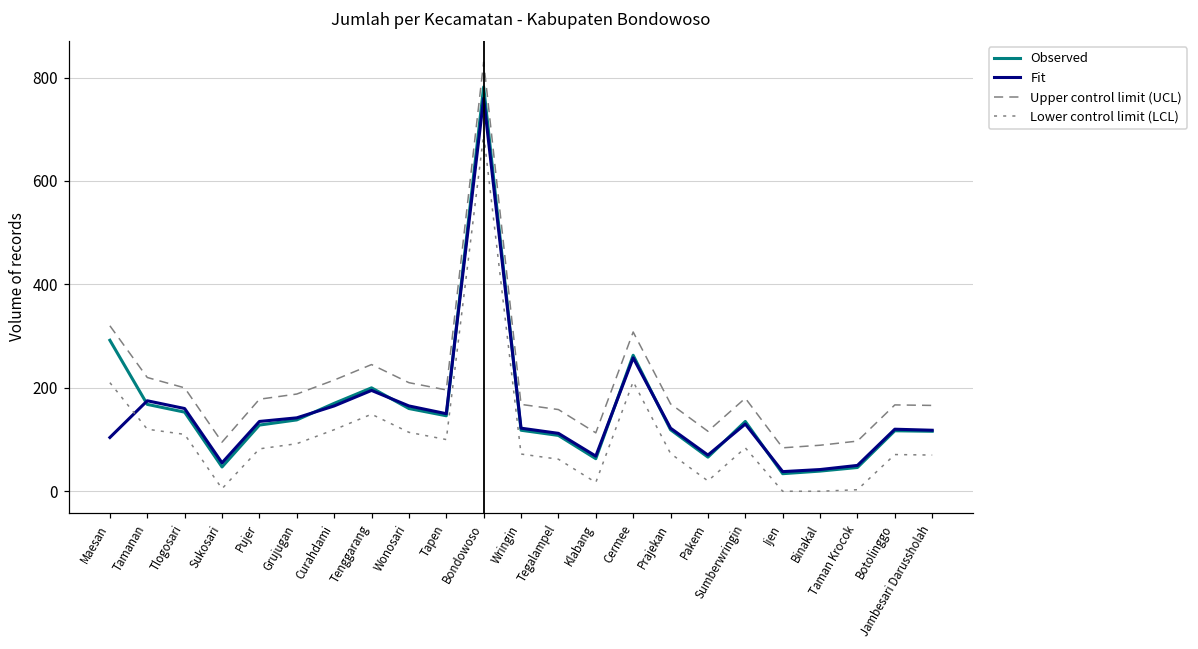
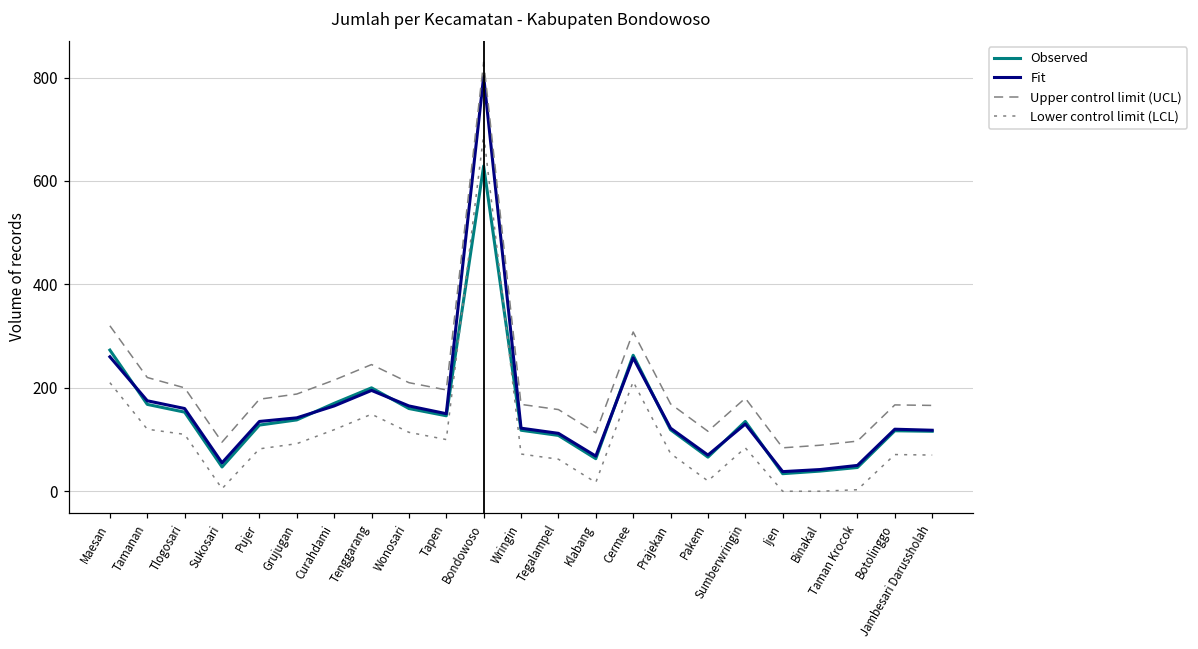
Observed, Maesan: 290 -> 270
Fit, Maesan: 100 -> 260
Observed, Bondowoso: 780 -> 630
Fit, Bondowoso: 760 -> 800
